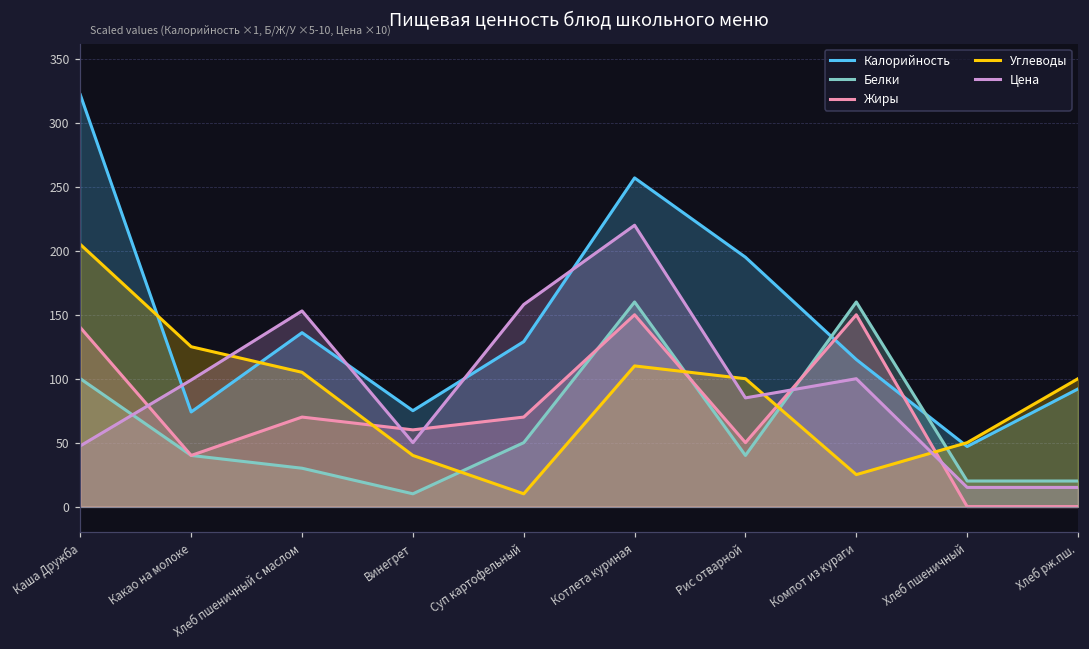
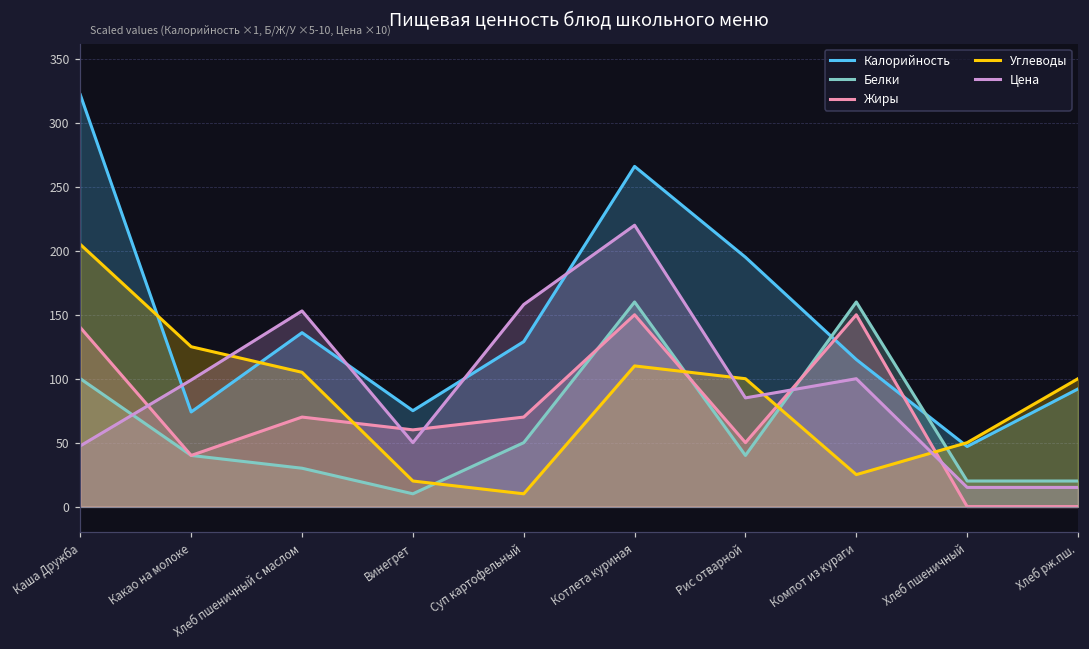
Углеводы, Винегрет: 40 -> 20
Калорийность, Котлета куриная: 257 -> 266
